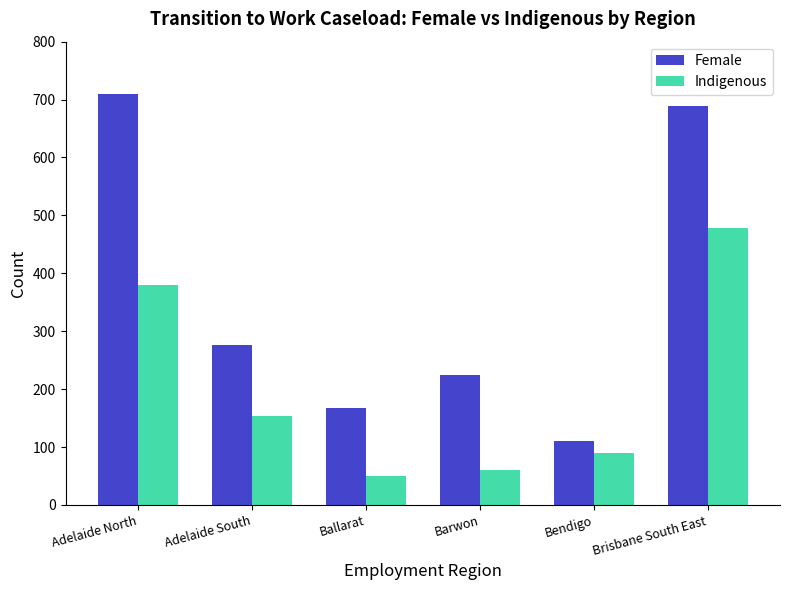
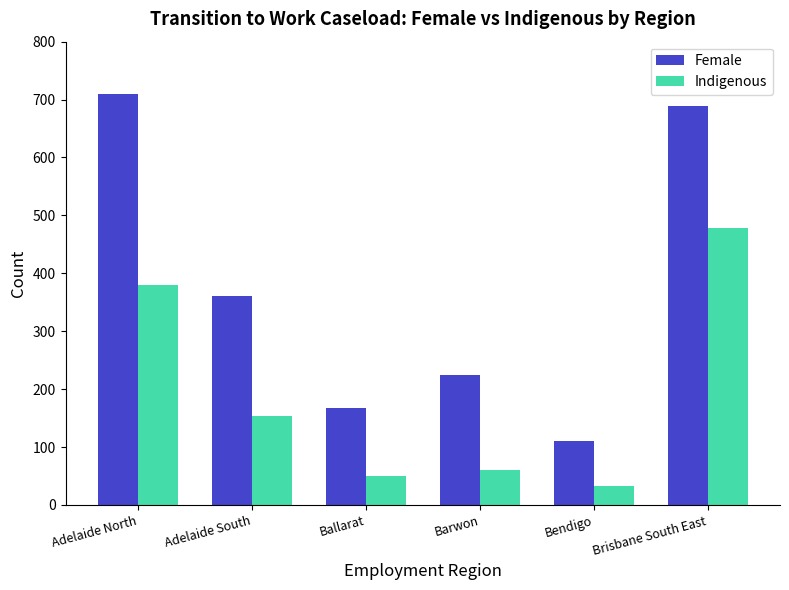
Female, Adelaide South: 280 -> 360
Indigenous, Bendigo: 90 -> 30
